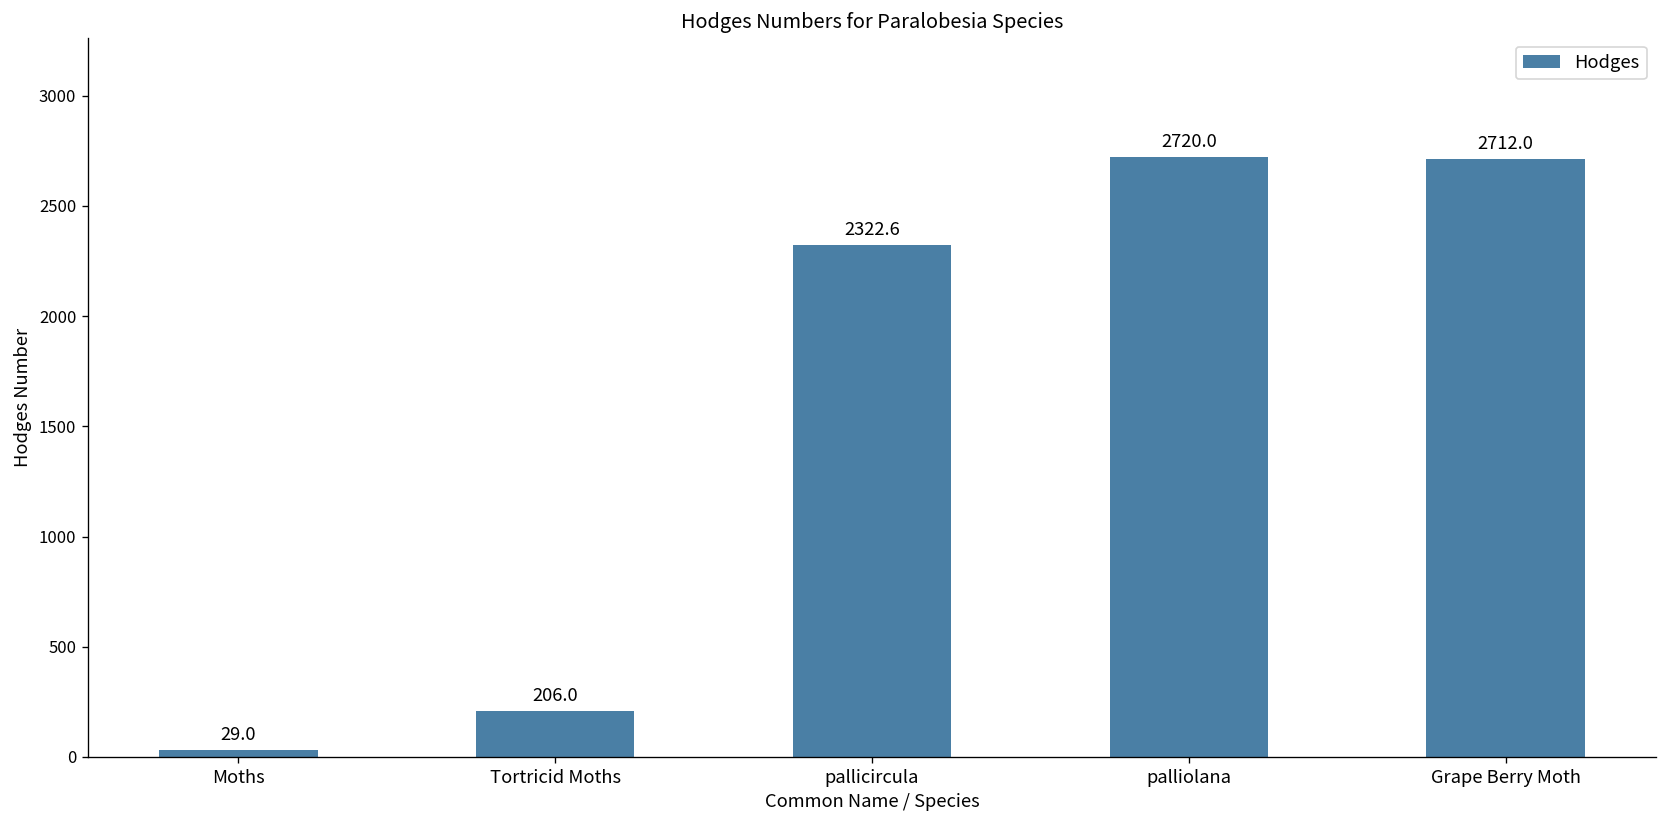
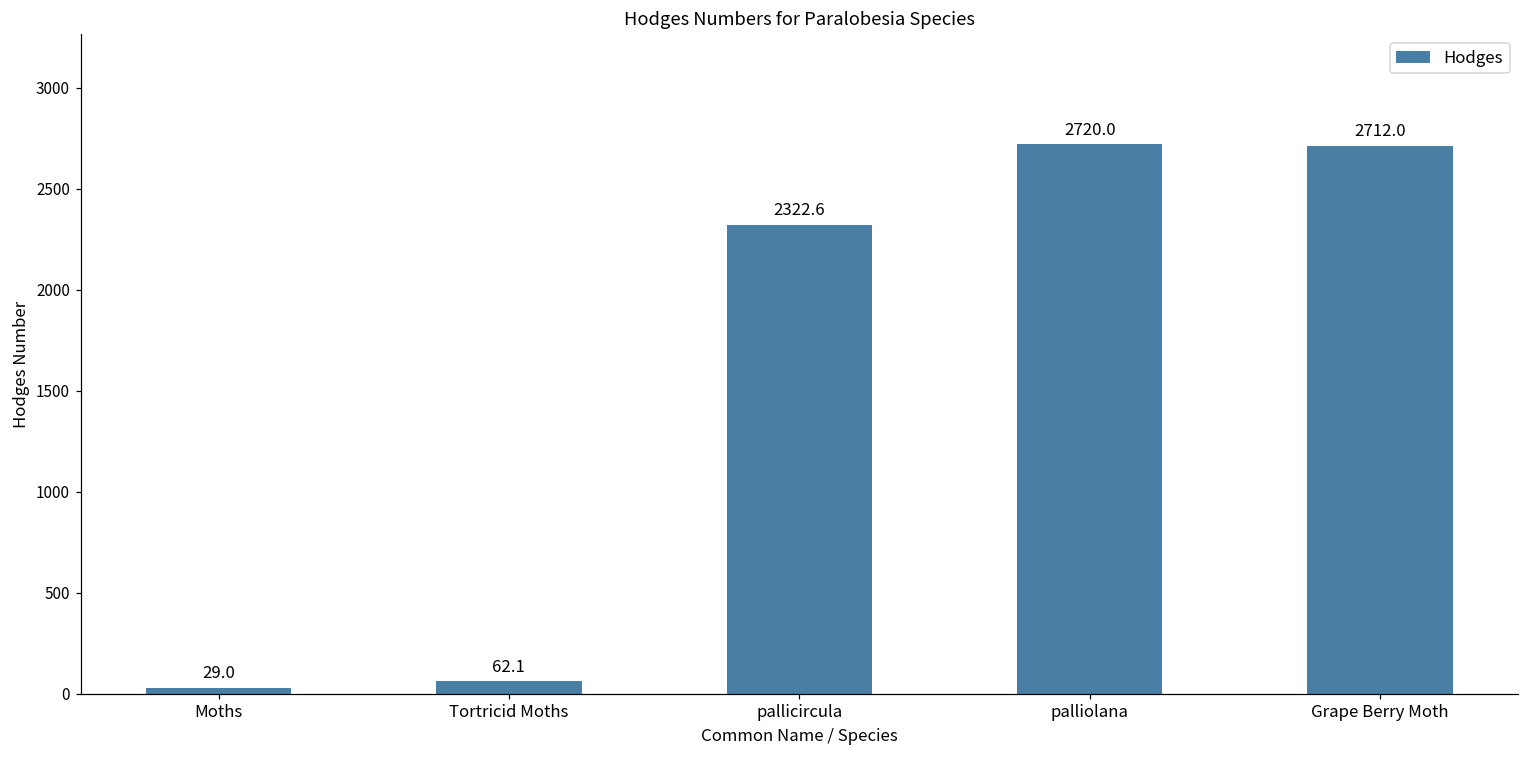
Tortricid Moths: 206.0 -> 62.1
